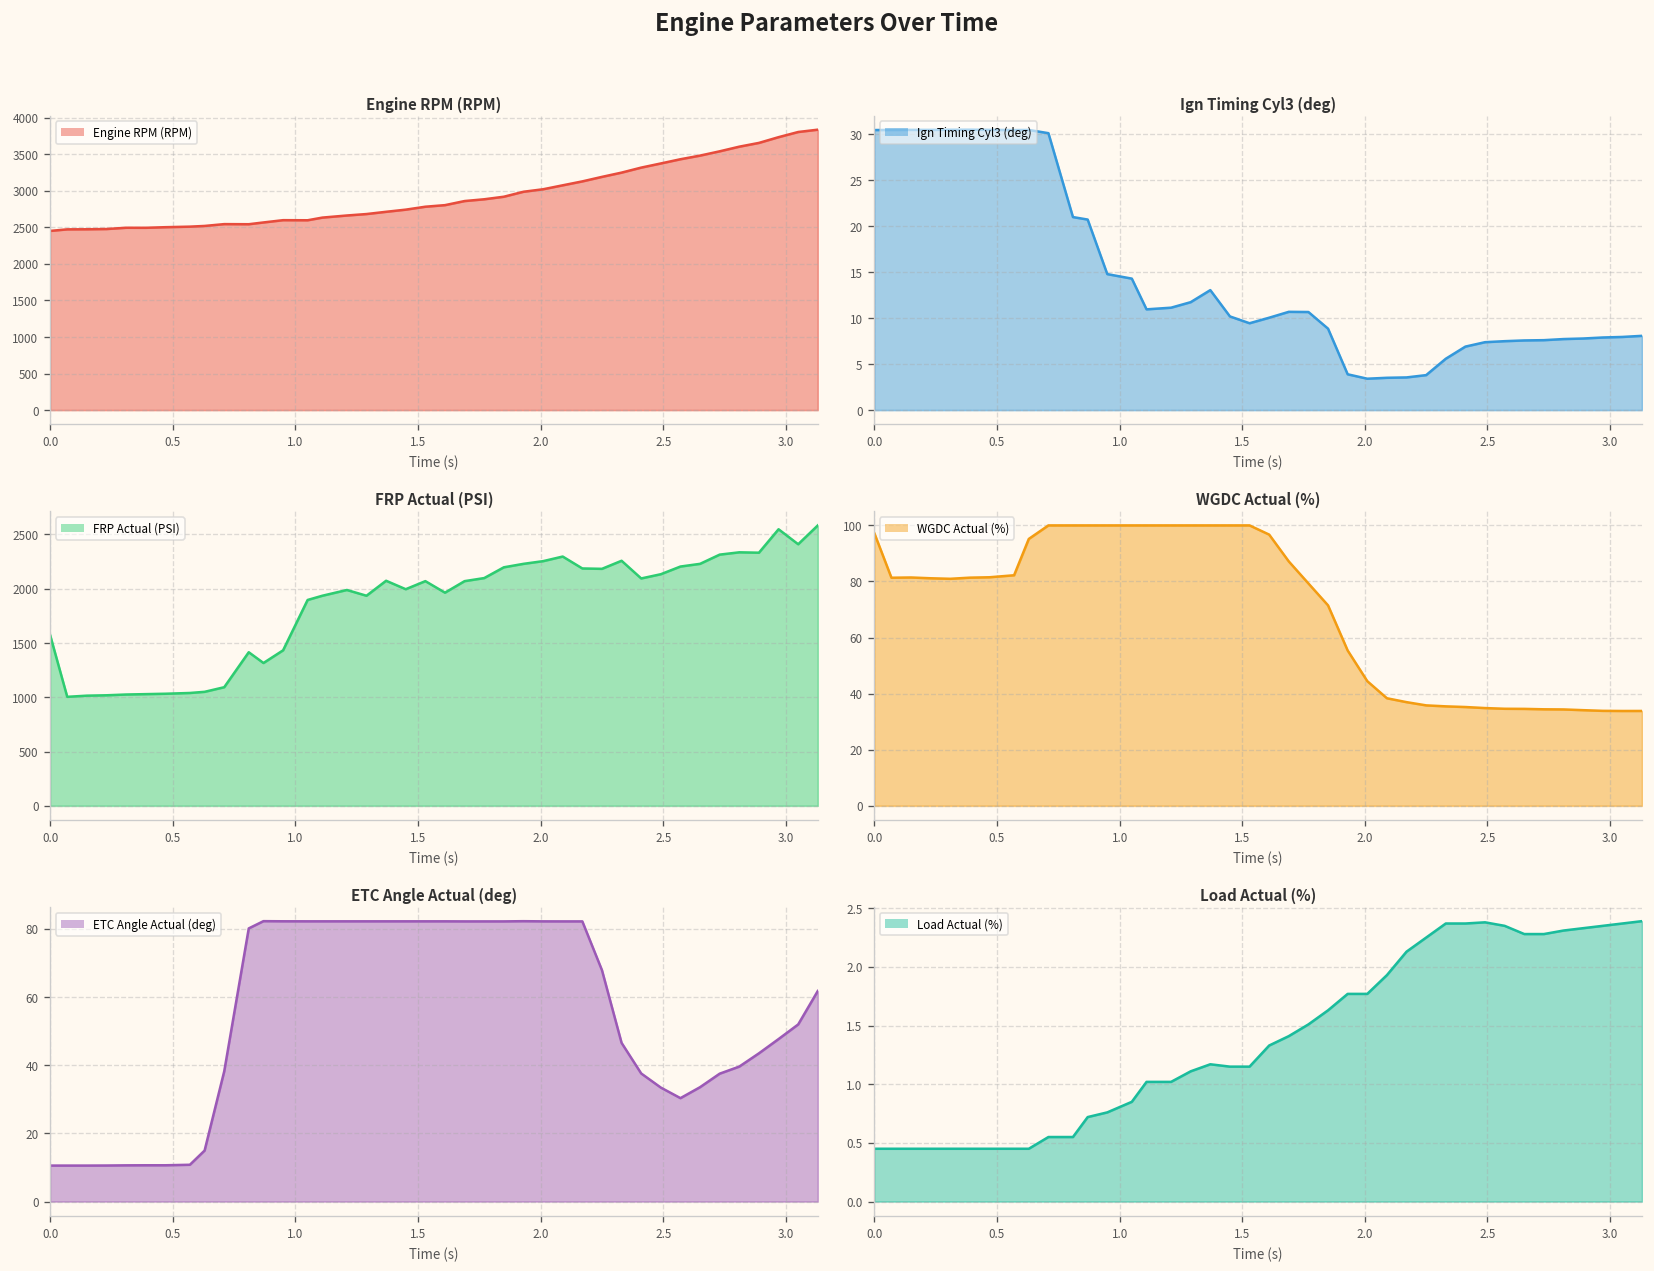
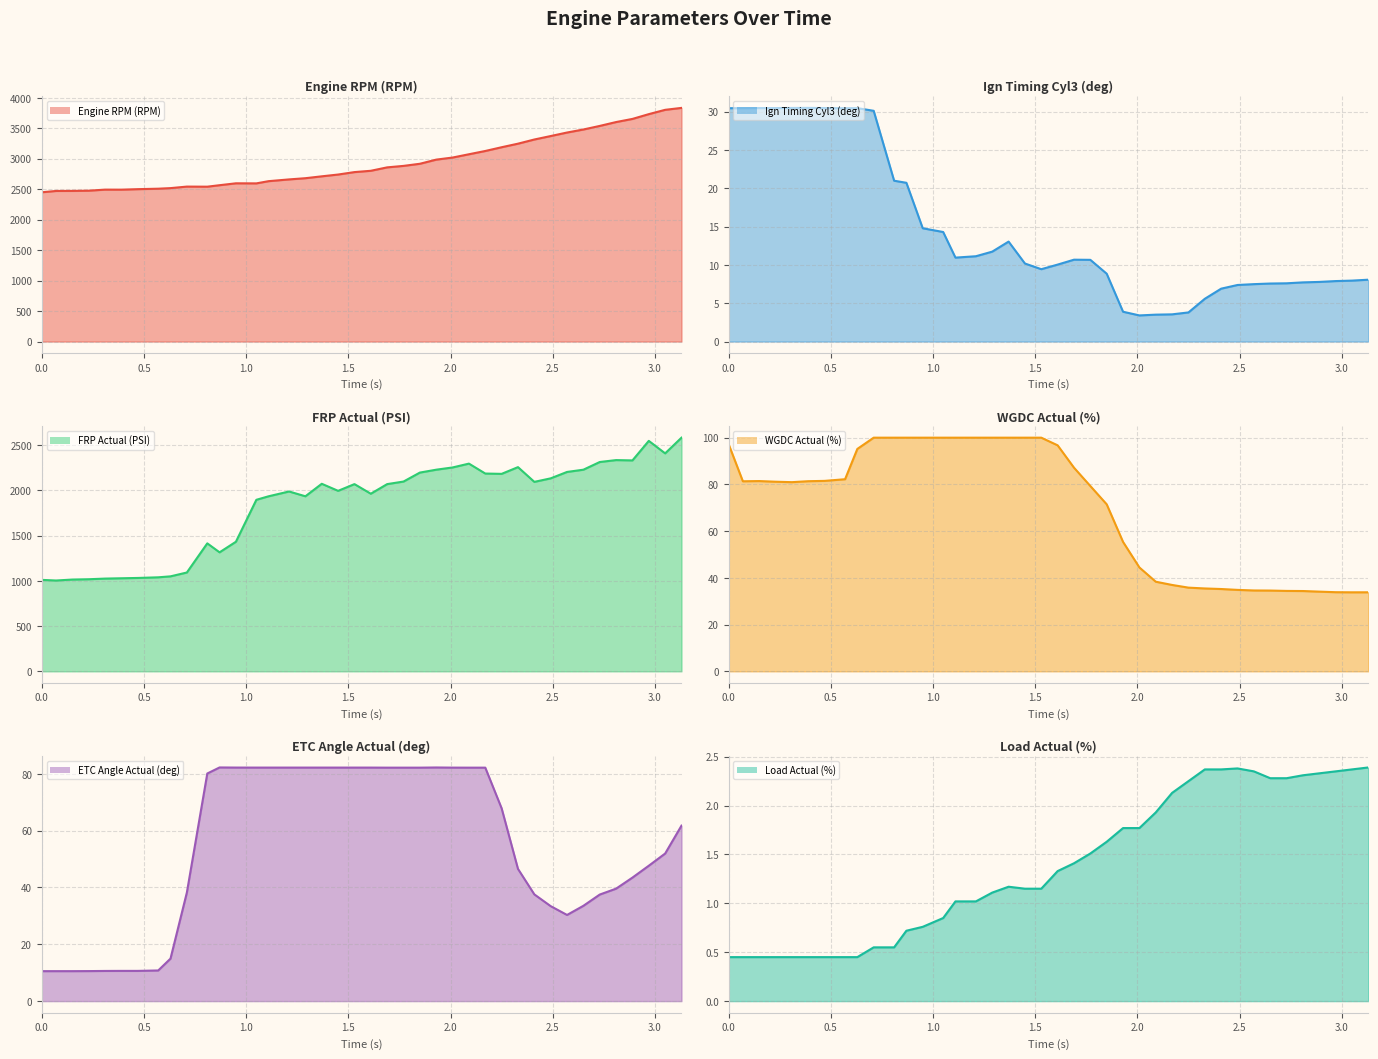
FRP Actual (PSI), 0.0: 1600 -> 1000
